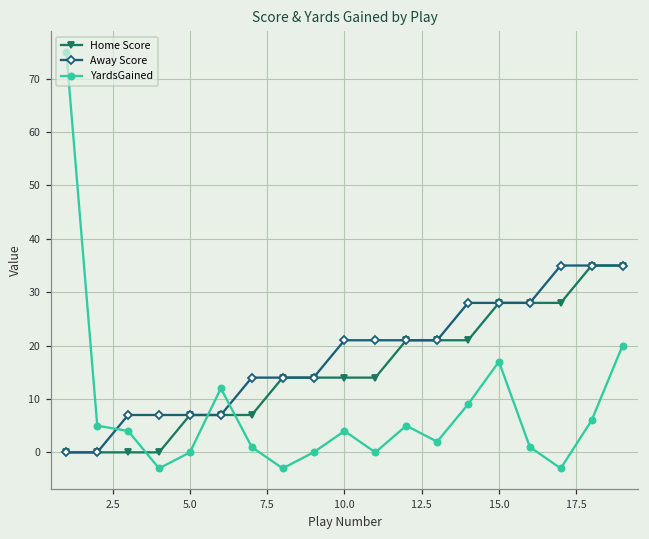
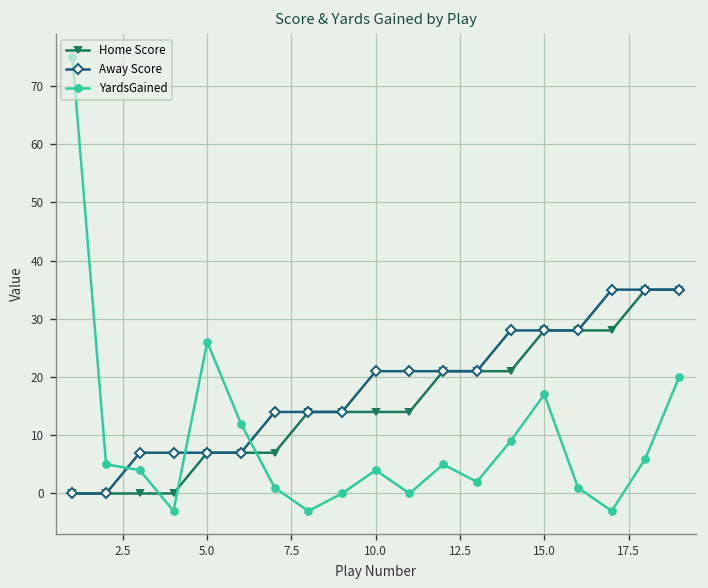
YardsGained, 5.0: 0 -> 26
